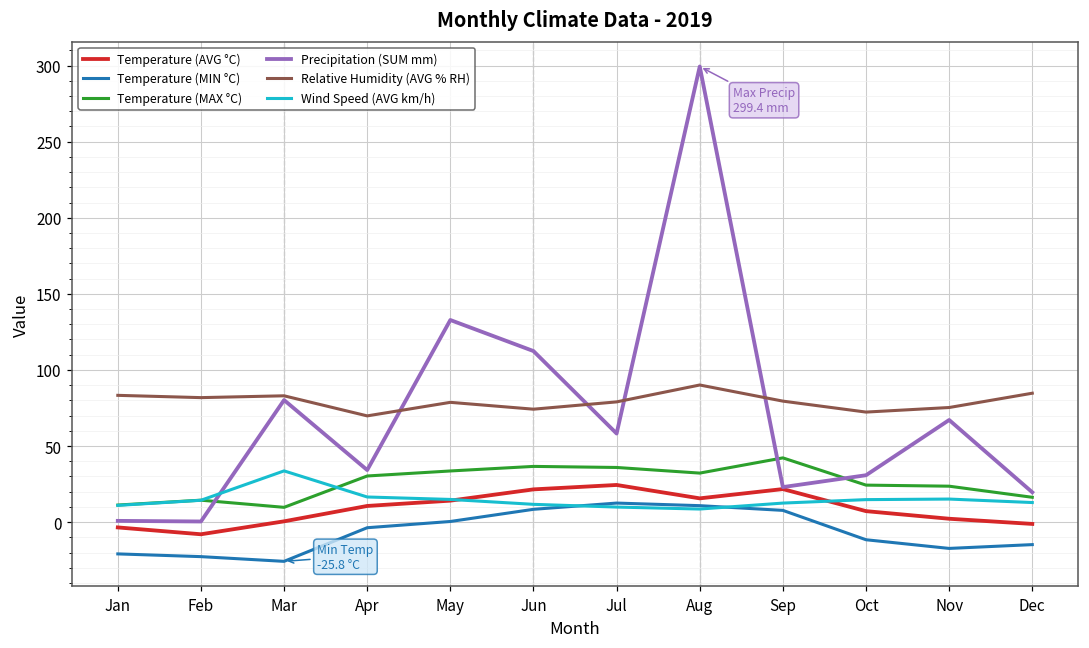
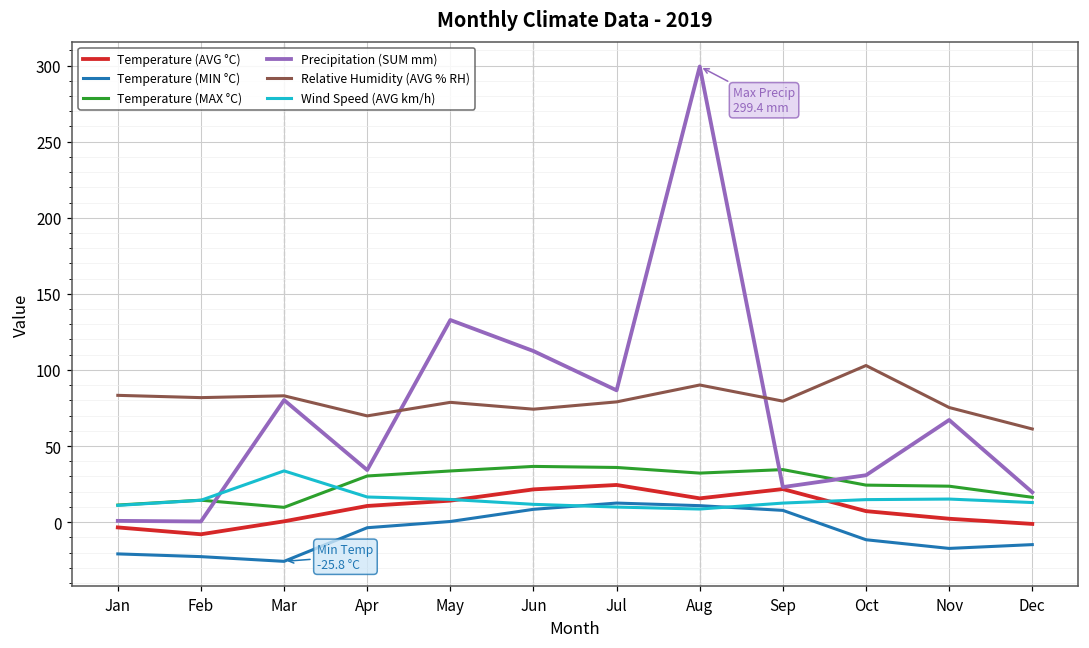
Precipitation (SUM mm), Jul: 58 -> 87
Temperature (MAX °C), Sep: 42 -> 35
Relative Humidity (AVG % RH), Oct: 72 -> 103
Relative Humidity (AVG % RH), Dec: 85 -> 61
